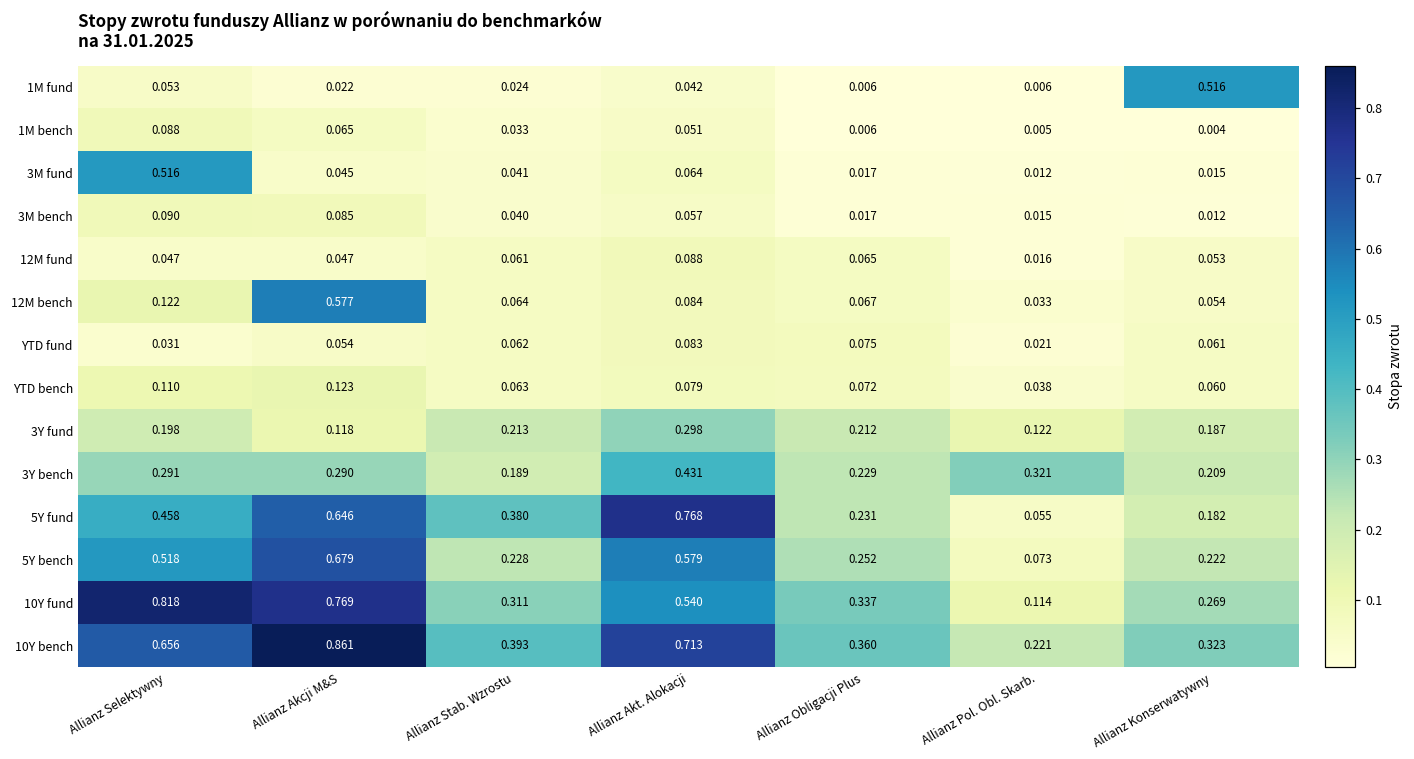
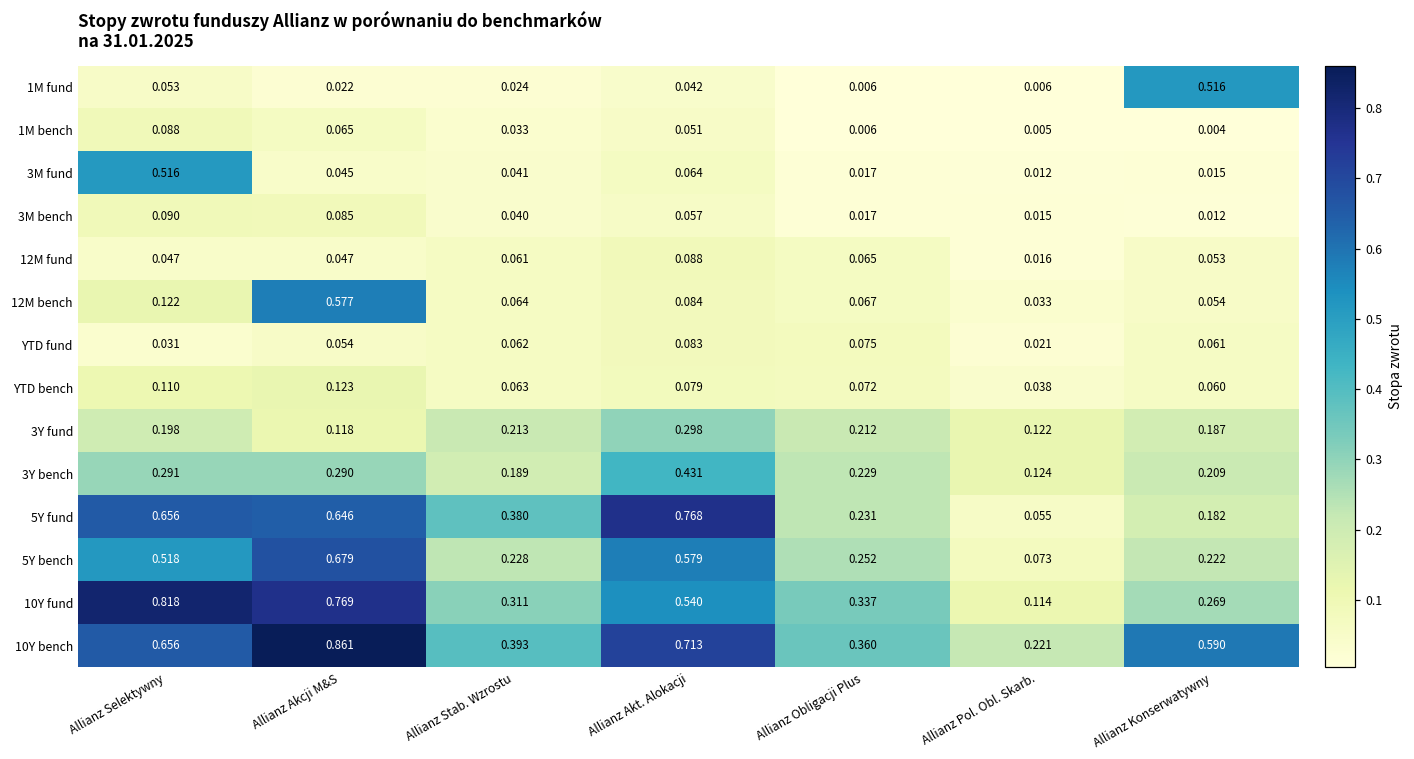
3Y bench, Allianz Pol. Obl. Skarb.: 0.321 -> 0.124
5Y fund, Allianz Selektywny: 0.458 -> 0.656
10Y bench, Allianz Konserwatywny: 0.323 -> 0.590
